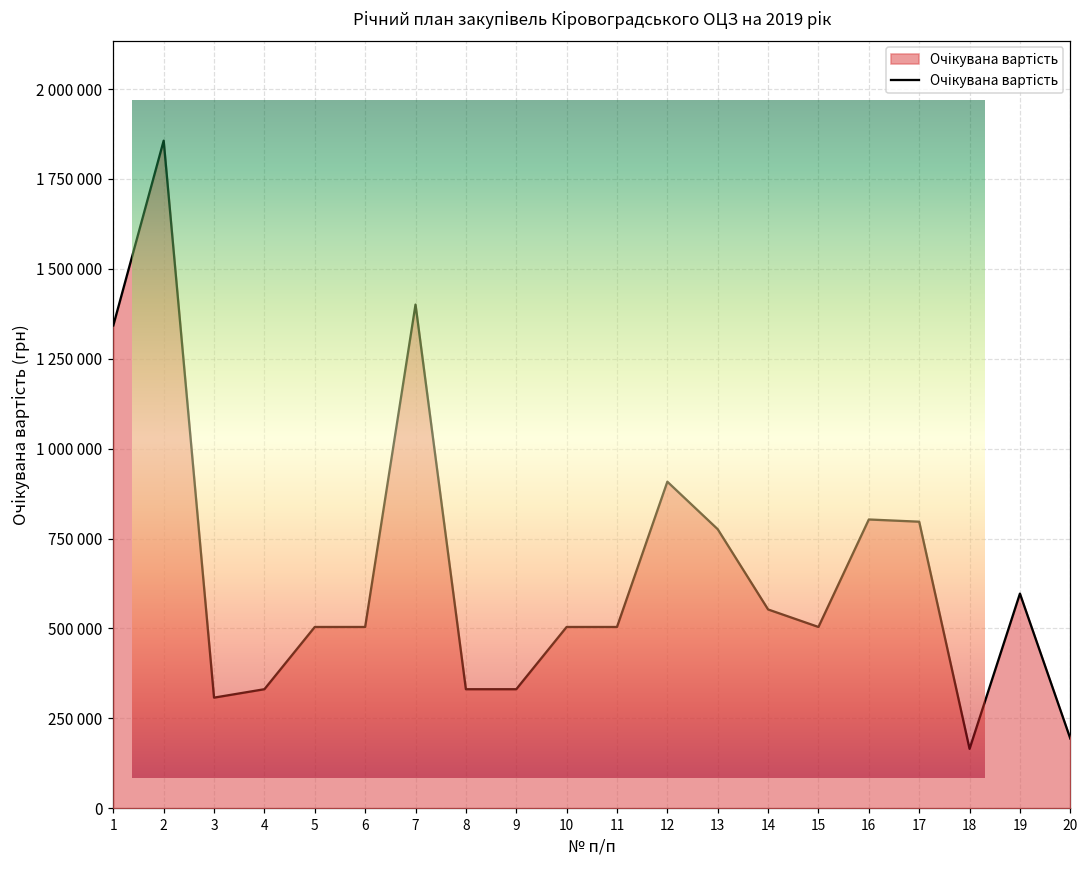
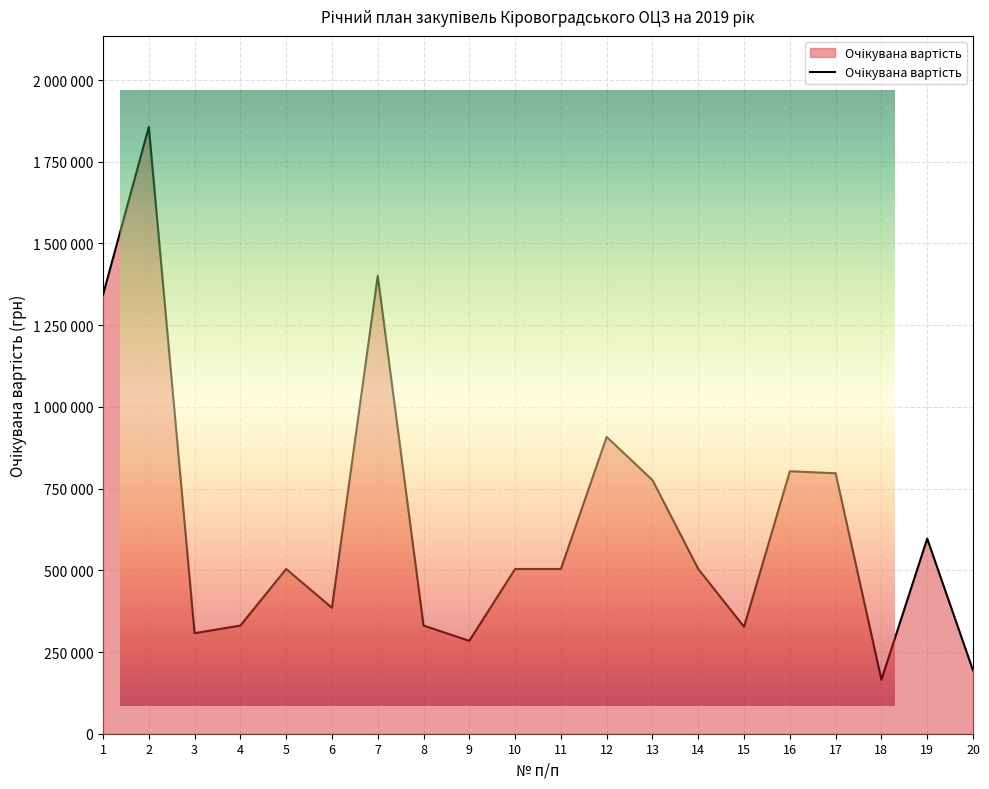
Річний план закупівель Кіровоградського ОЦЗ на 2019 рік, 6: 500000 -> 390000
Річний план закупівель Кіровоградського ОЦЗ на 2019 рік, 9: 330000 -> 280000
Річний план закупівель Кіровоградського ОЦЗ на 2019 рік, 14: 550000 -> 500000
Річний план закупівель Кіровоградського ОЦЗ на 2019 рік, 15: 500000 -> 330000
